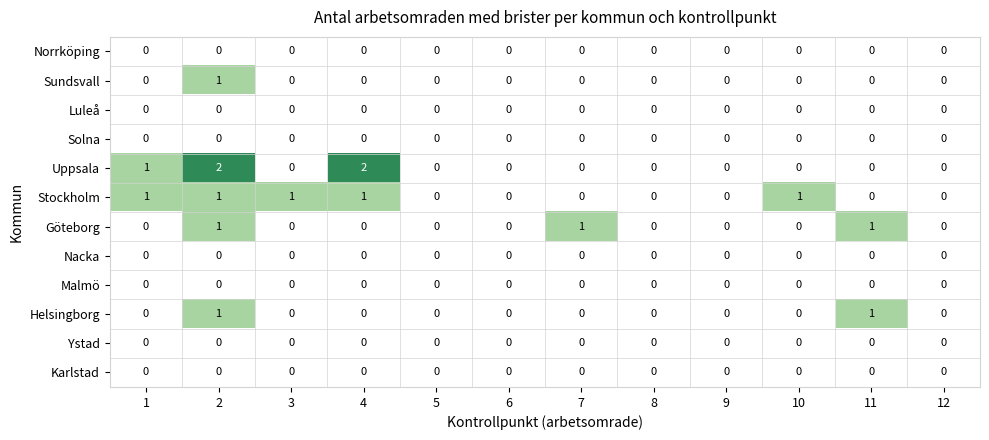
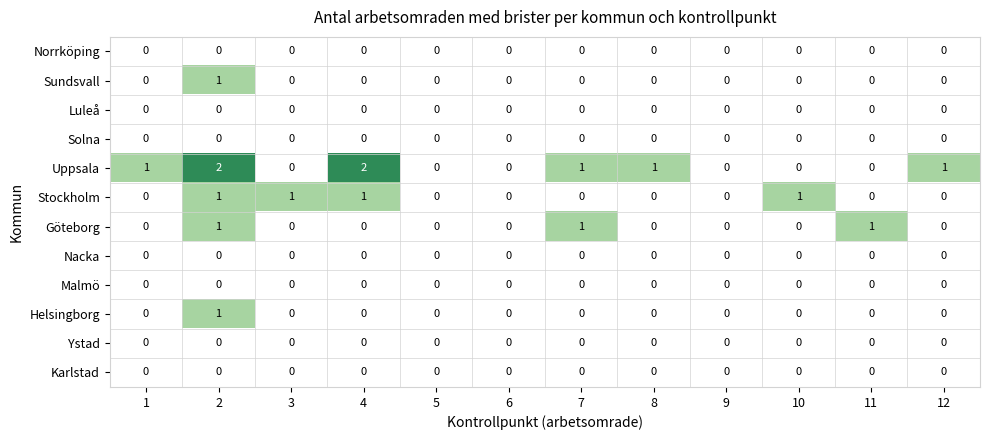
Uppsala, 7: 0 -> 1
Uppsala, 8: 0 -> 1
Uppsala, 12: 0 -> 1
Stockholm, 1: 1 -> 0
Helsingborg, 11: 1 -> 0
